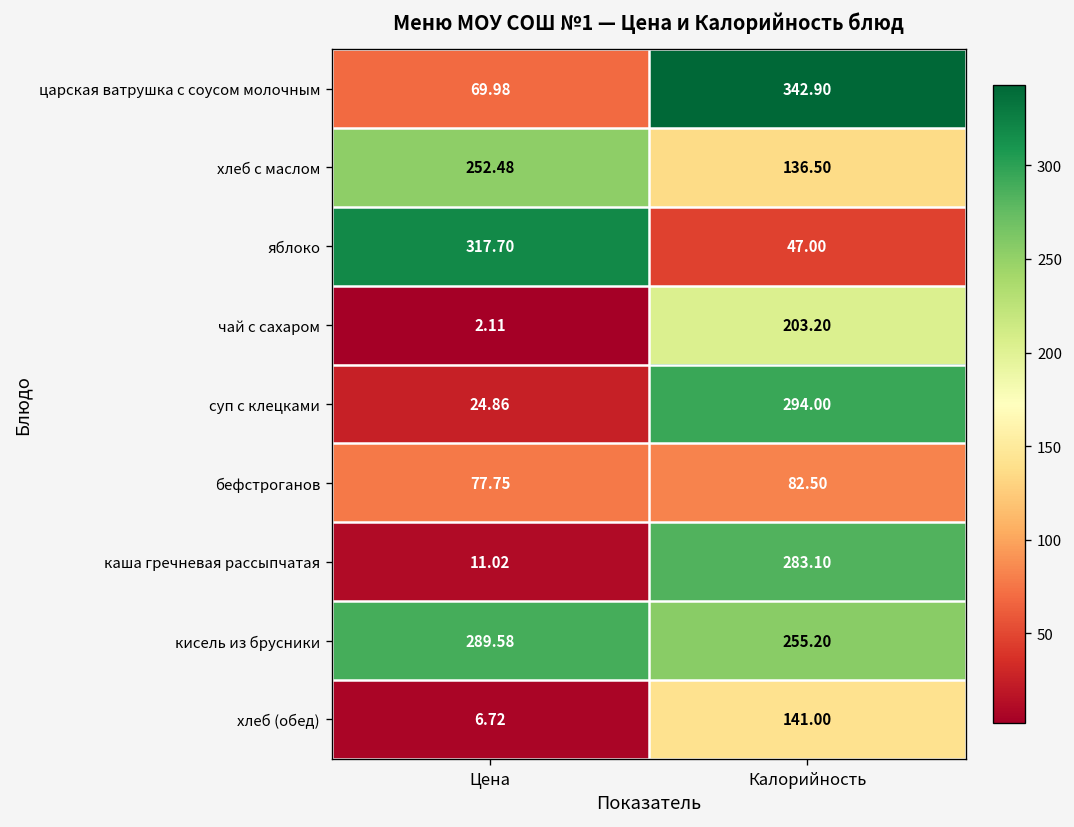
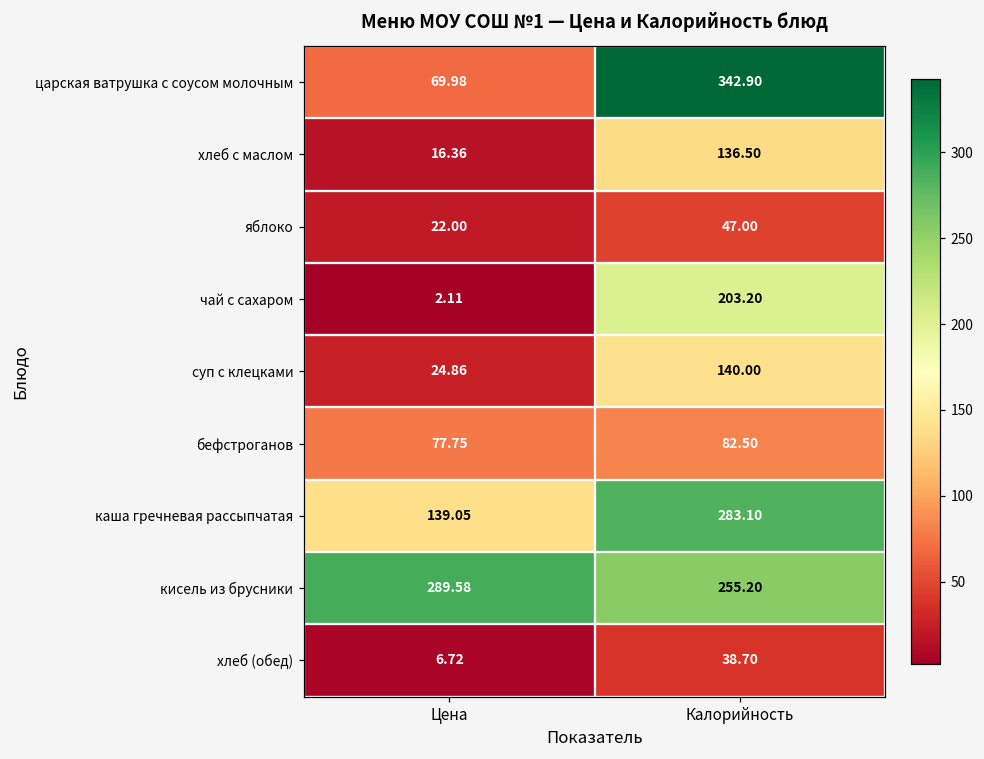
хлеб с маслом, Цена: 252.48 -> 16.36
яблоко, Цена: 317.70 -> 22.00
суп с клецками, Калорийность: 294.00 -> 140.00
каша гречневая рассыпчатая, Цена: 11.02 -> 139.05
хлеб (обед), Калорийность: 141.00 -> 38.70
